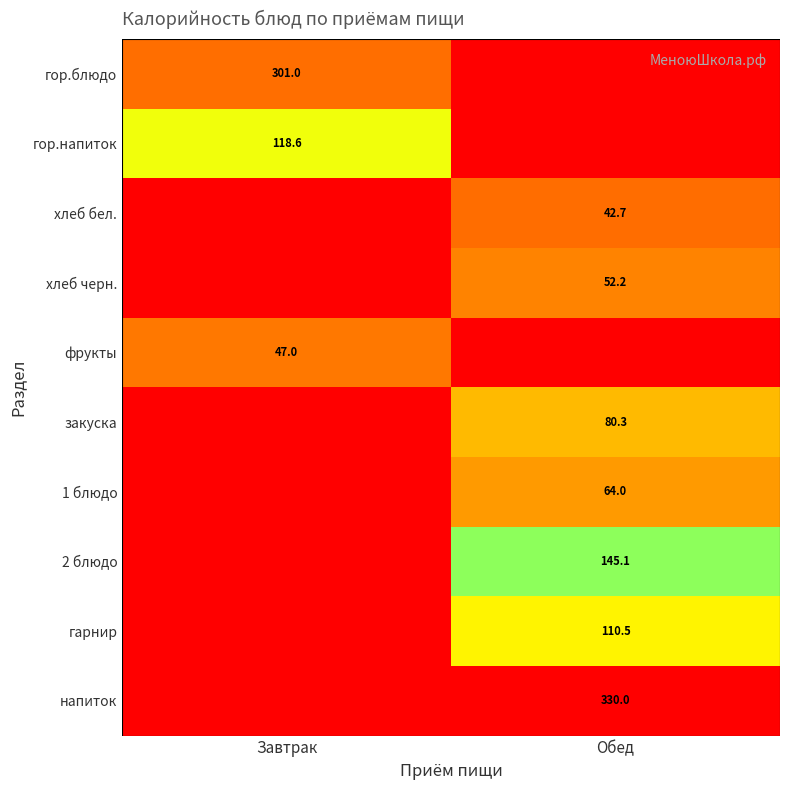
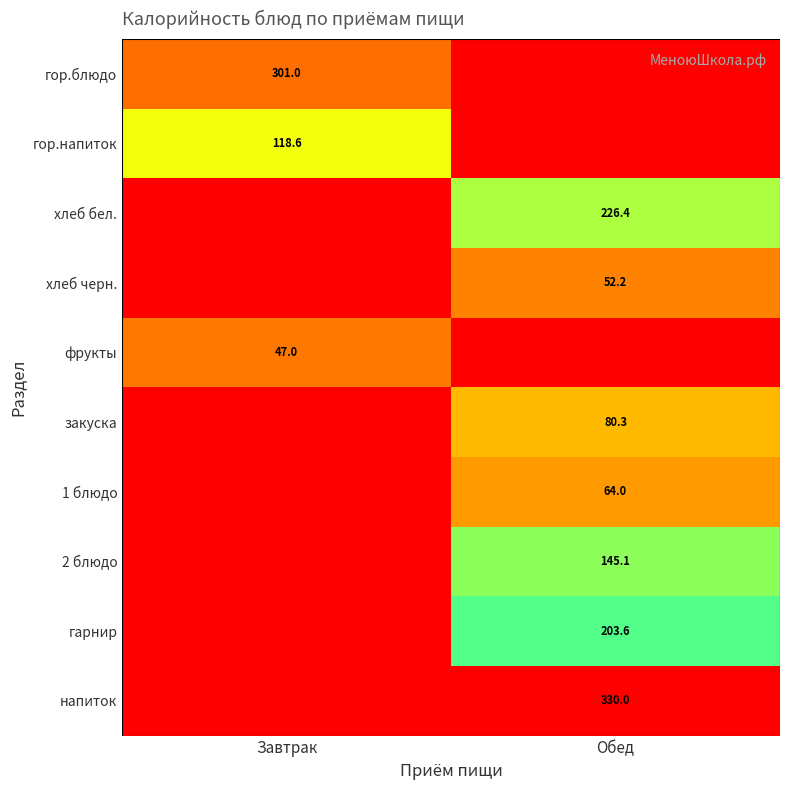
хлеб бел., Обед: 42.7 -> 226.4
гарнир, Обед: 110.5 -> 203.6
